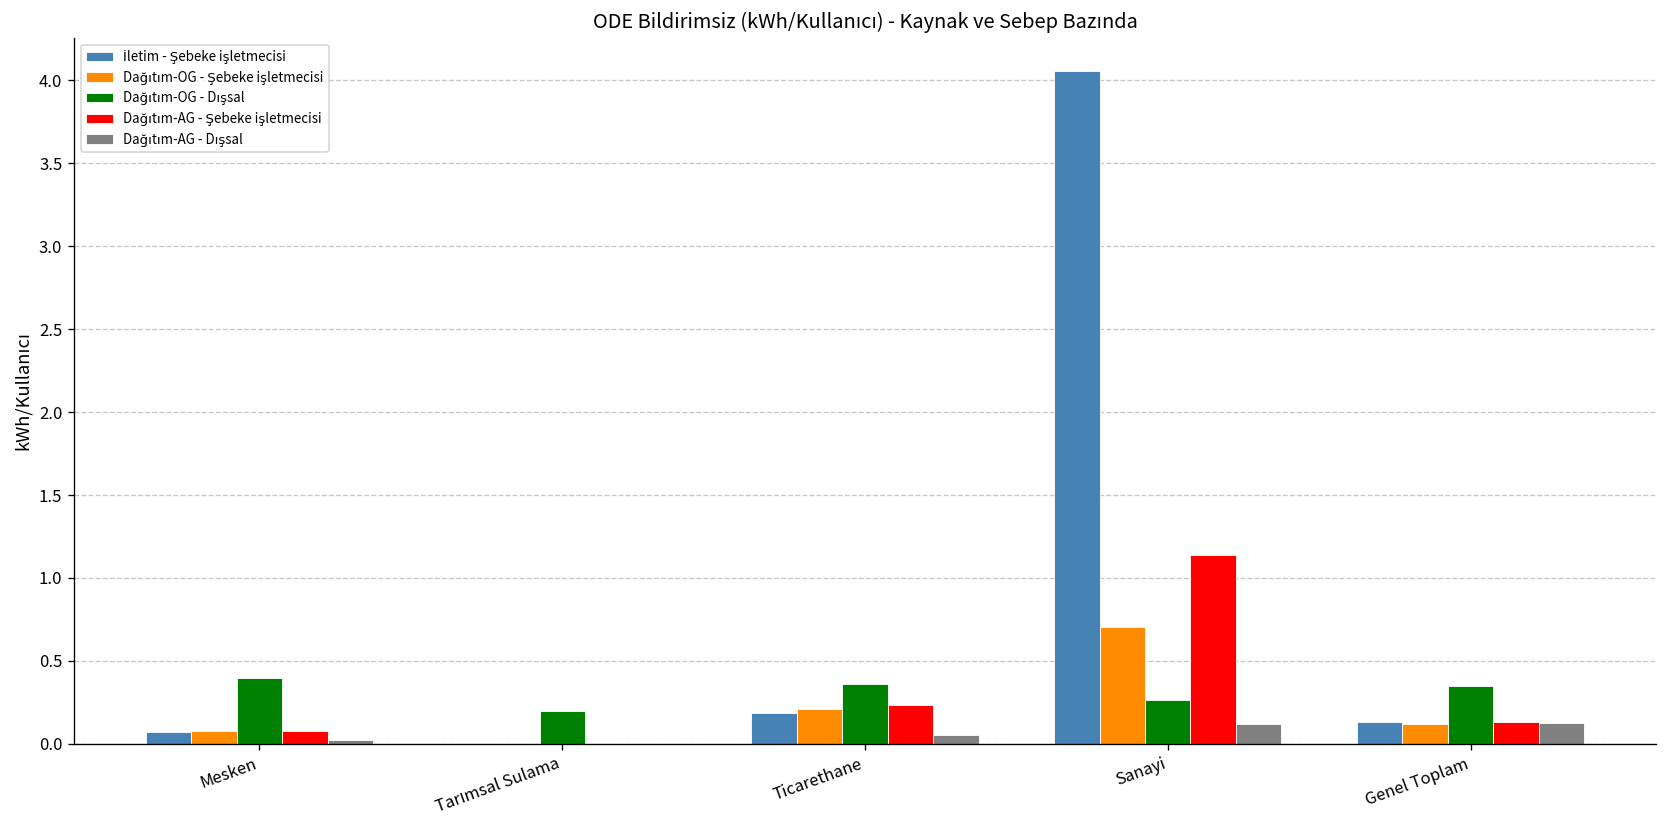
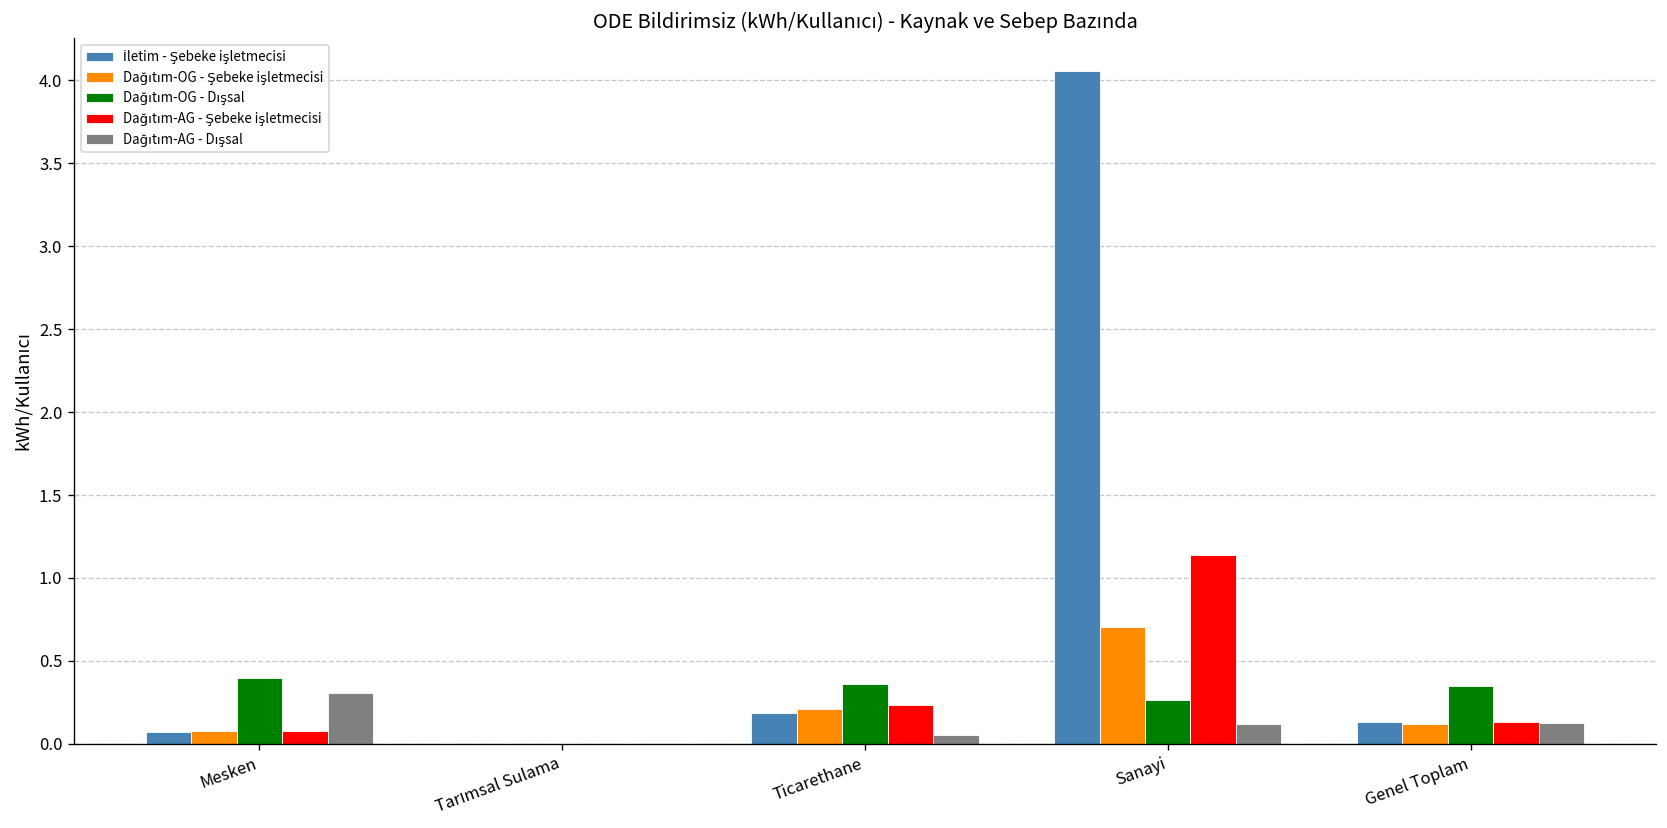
Dağıtım-AG - Dışsal, Mesken: 0.02 -> 0.31
Dağıtım-OG - Dışsal, Tarımsal Sulama: 0.2 -> 0.0
